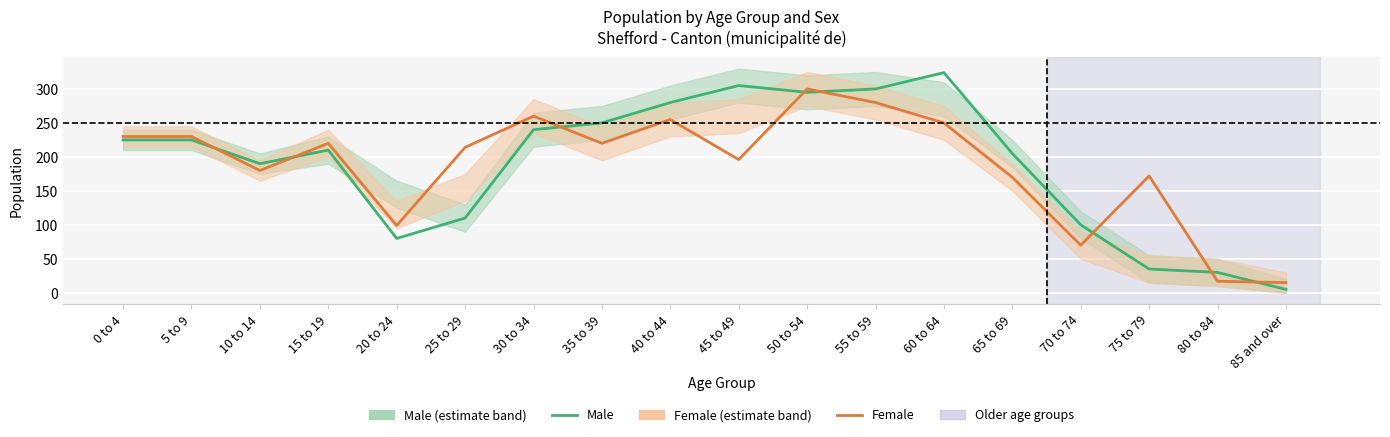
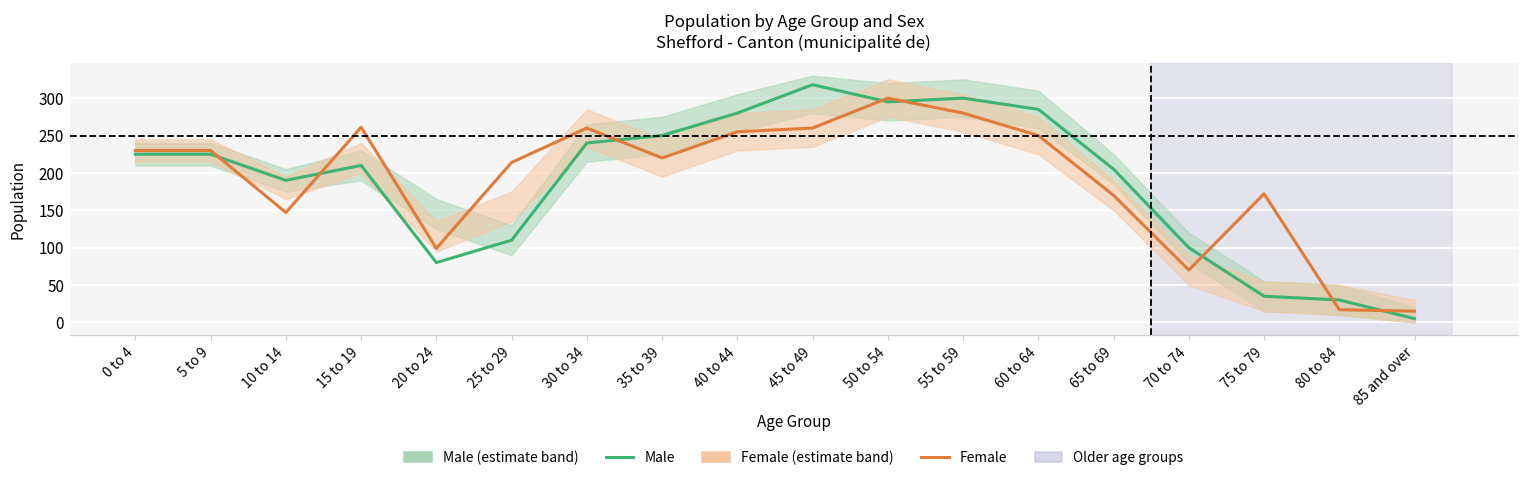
Female, 10 to 14: 180 -> 150
Female, 15 to 19: 220 -> 260
Male, 45 to 49: 310 -> 320
Female, 45 to 49: 200 -> 260
Male, 60 to 64: 320 -> 290
